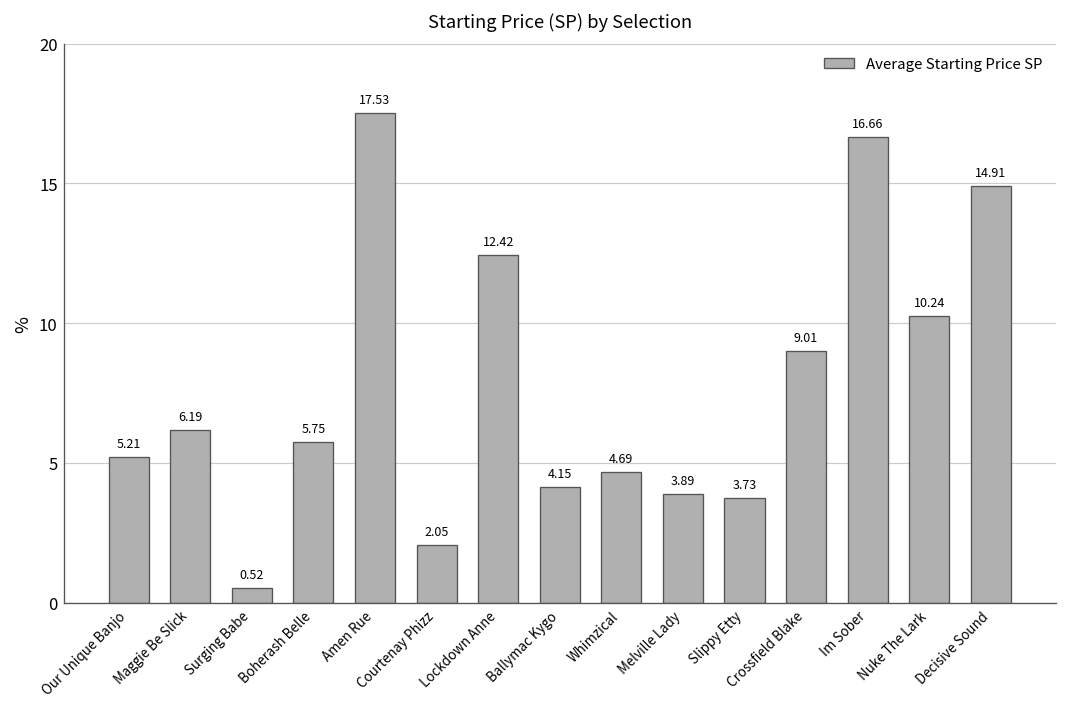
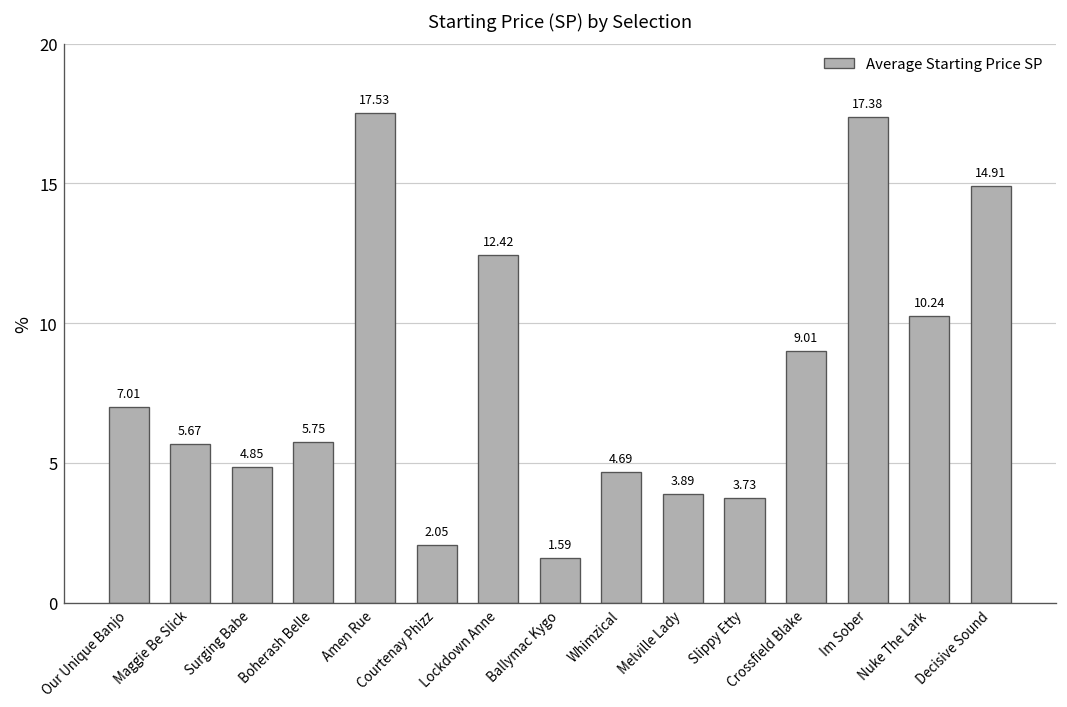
Our Unique Banjo: 5.21 -> 7.01
Maggie Be Slick: 6.19 -> 5.67
Surging Babe: 0.52 -> 4.85
Ballymac Kygo: 4.15 -> 1.59
Im Sober: 16.66 -> 17.38
